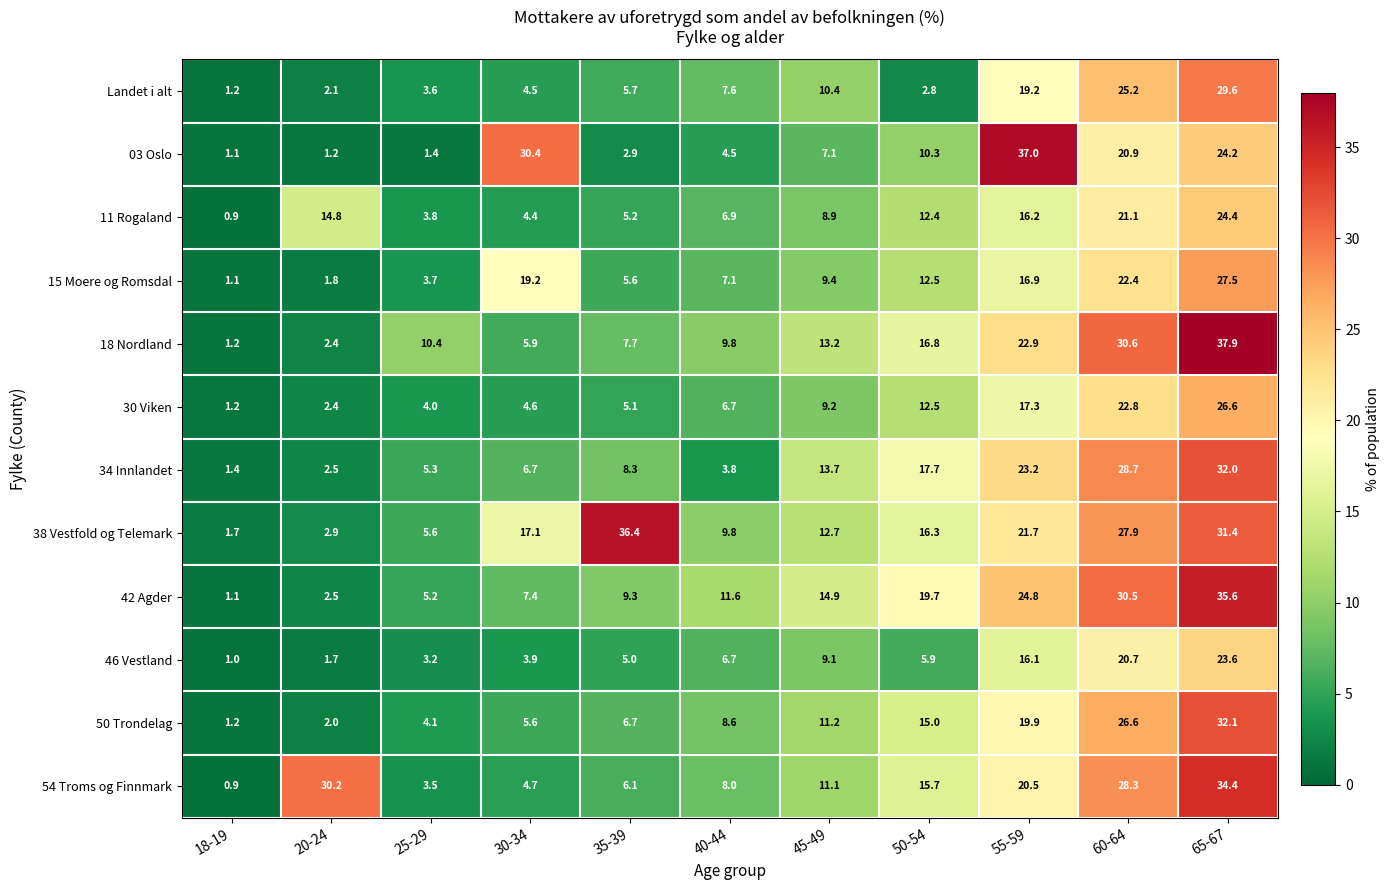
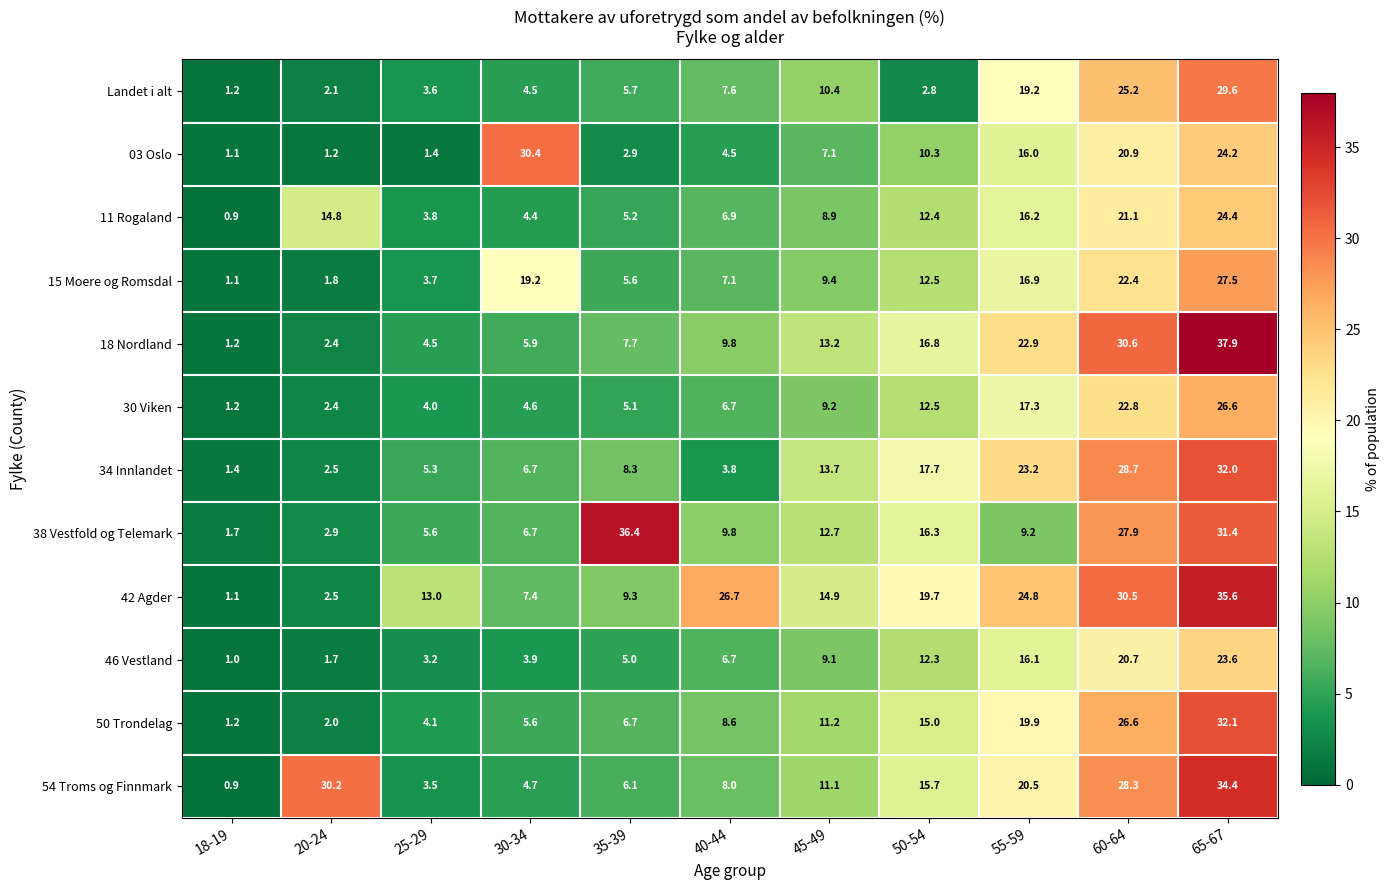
03 Oslo, 55-59: 37.0 -> 16.0
18 Nordland, 25-29: 10.4 -> 4.5
38 Vestfold og Telemark, 30-34: 17.1 -> 6.7
38 Vestfold og Telemark, 55-59: 21.7 -> 9.2
42 Agder, 25-29: 5.2 -> 13.0
42 Agder, 40-44: 11.6 -> 26.7
46 Vestland, 50-54: 5.9 -> 12.3
